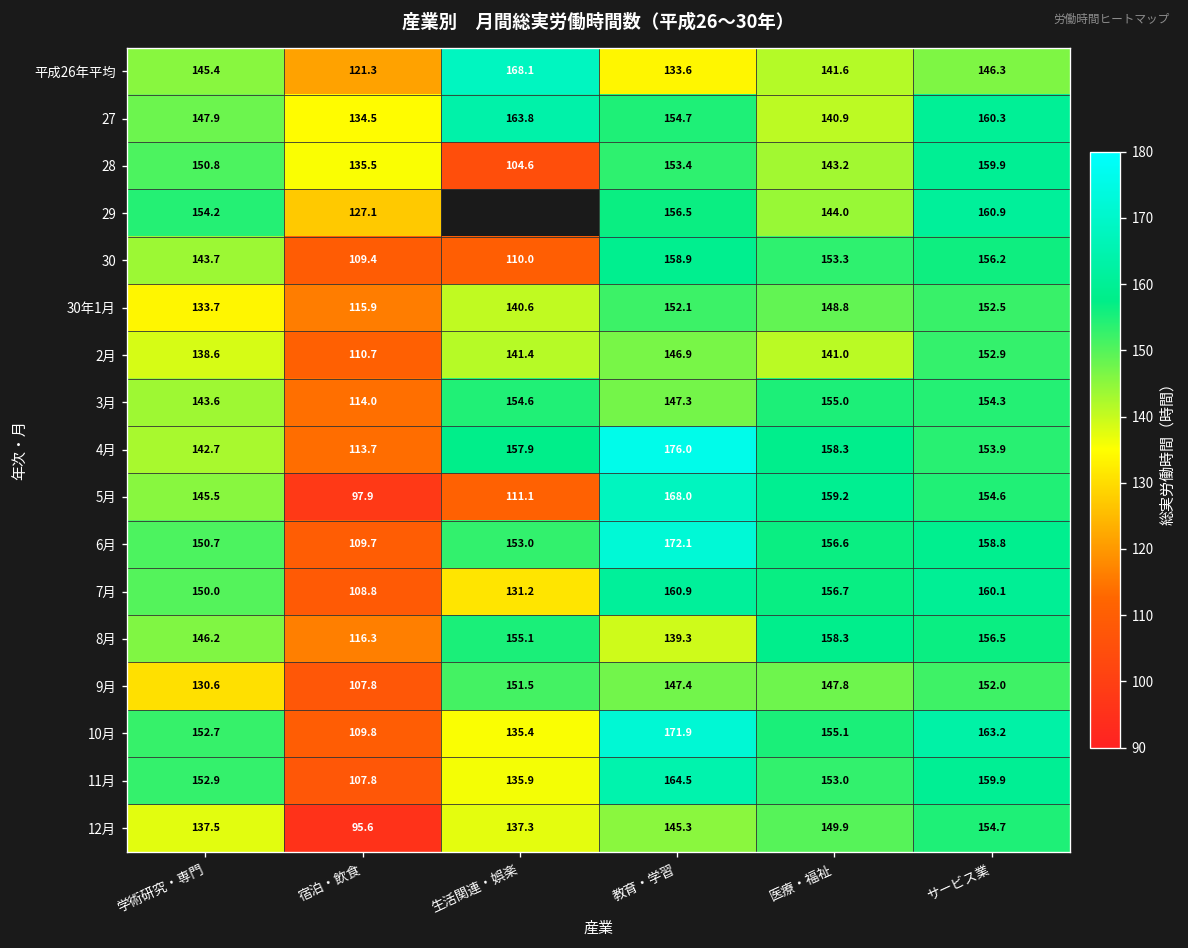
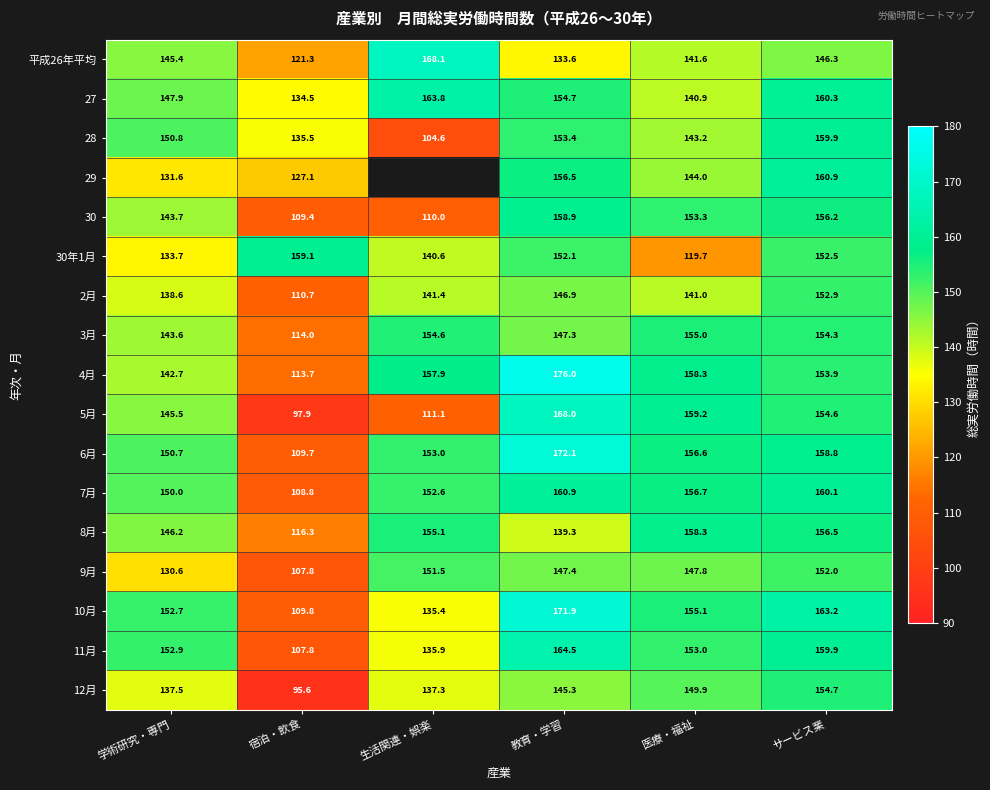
29, 学術研究・専門: 154.2 -> 131.6
30年1月, 宿泊・飲食: 115.9 -> 159.1
30年1月, 医療・福祉: 148.8 -> 119.7
7月, 生活関連・娯楽: 131.2 -> 152.6
